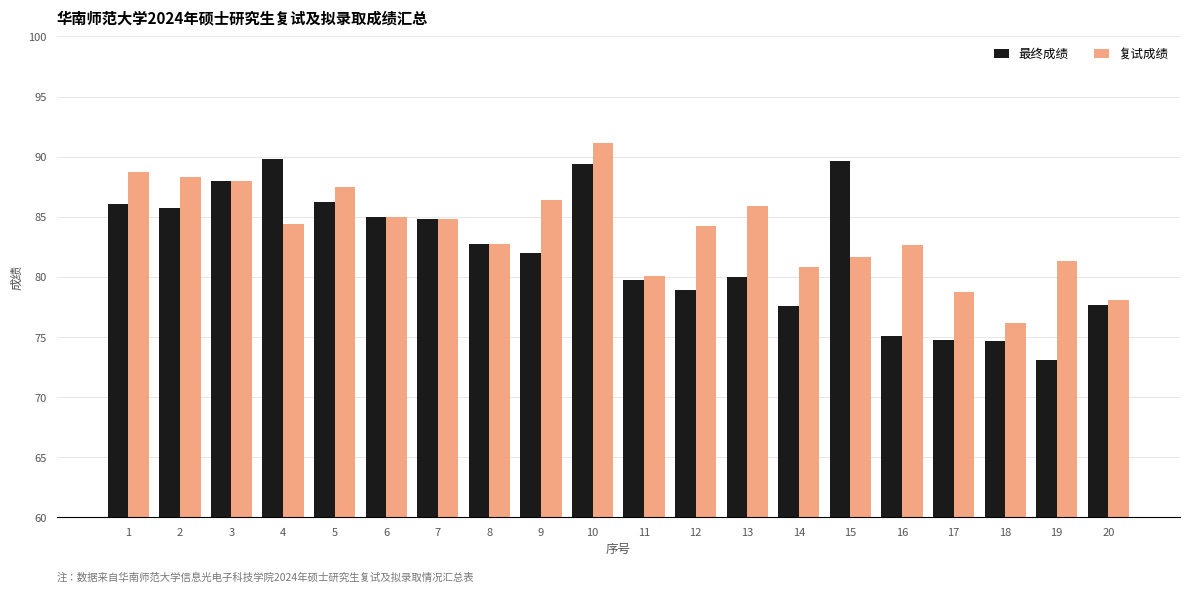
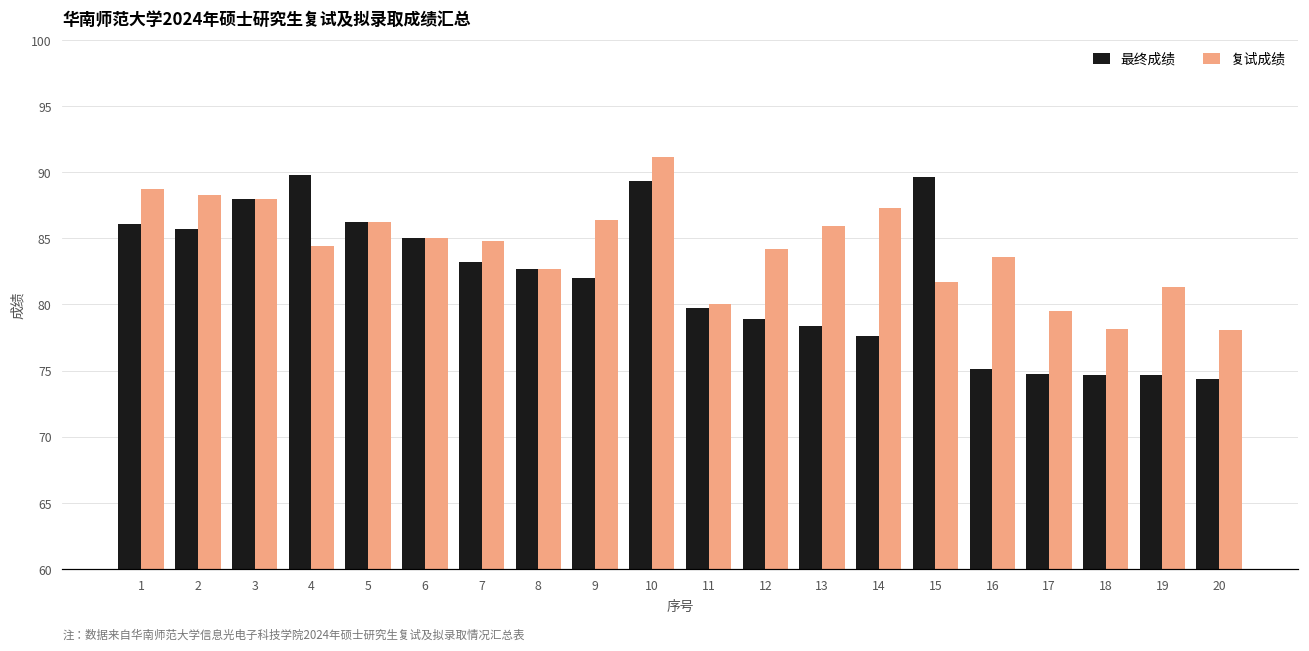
复试成绩, 5: 87.5 -> 86.2
最终成绩, 7: 84.8 -> 83.2
最终成绩, 13: 80.0 -> 78.4
复试成绩, 14: 80.8 -> 87.3
复试成绩, 16: 82.7 -> 83.6
复试成绩, 17: 78.8 -> 79.5
复试成绩, 18: 76.2 -> 78.1
最终成绩, 19: 73.1 -> 74.7
最终成绩, 20: 77.7 -> 74.3
